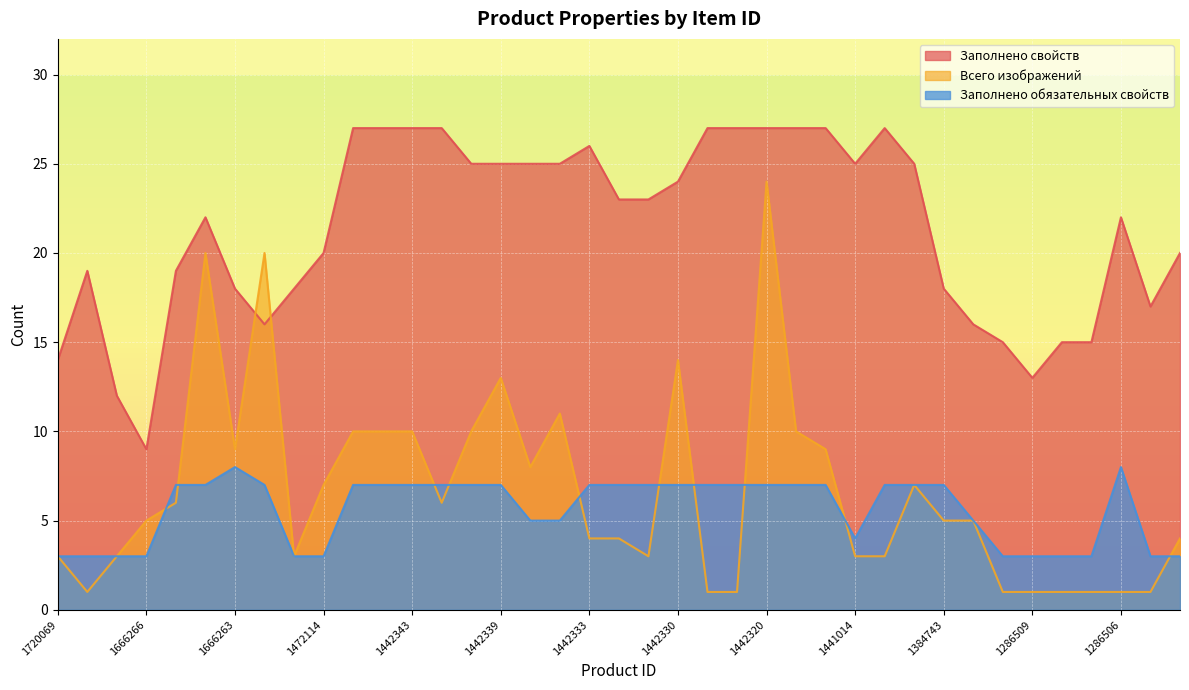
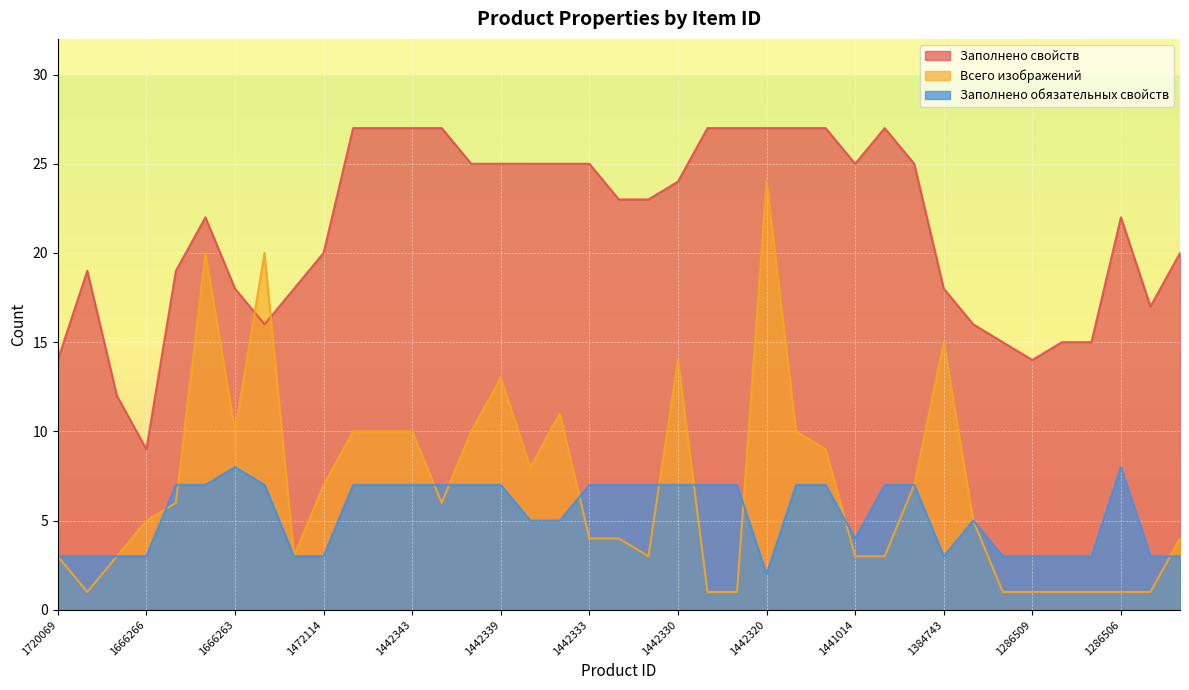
Всего изображений, 1666263: 9 -> 10
Заполнено свойств, 1442333: 26 -> 25
Заполнено обязательных свойств, 1442320: 7 -> 2
Всего изображений, 1384743: 5 -> 15
Заполнено обязательных свойств, 1384743: 7 -> 3
Заполнено свойств, 1286509: 13 -> 14
